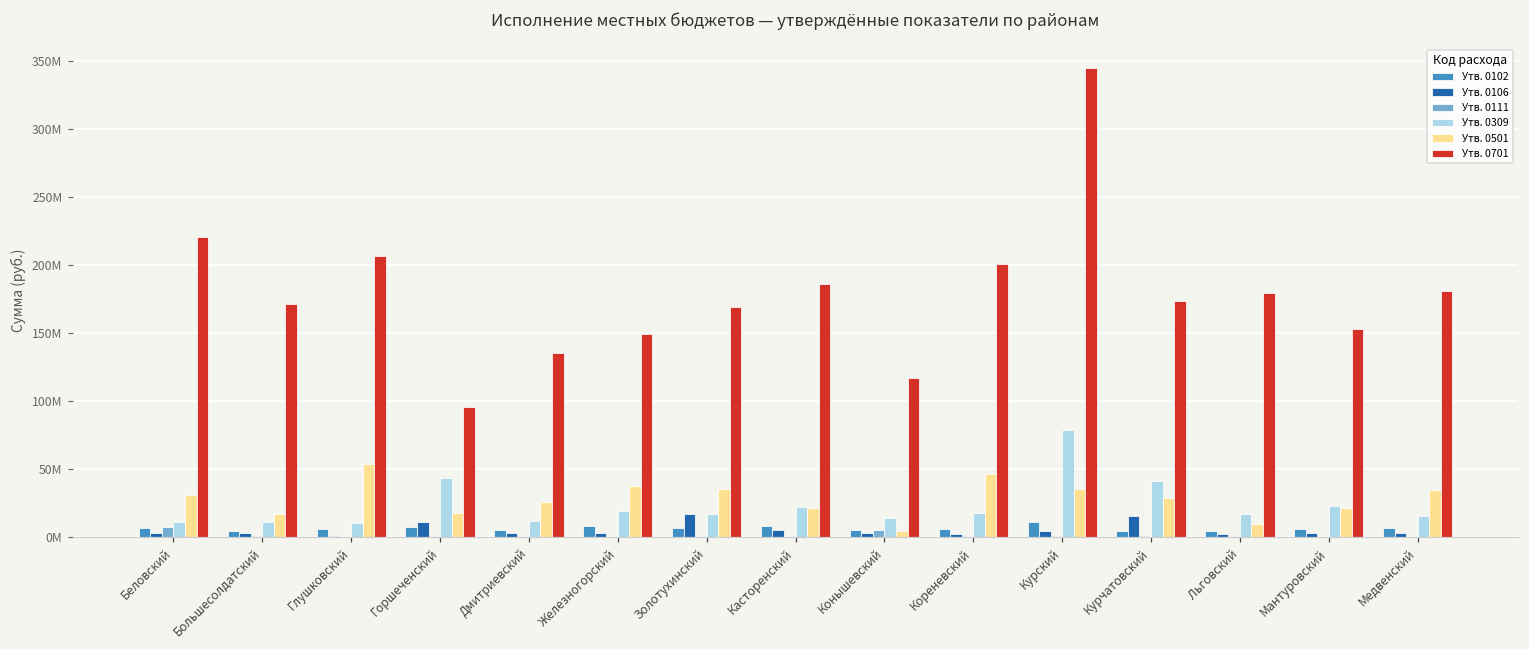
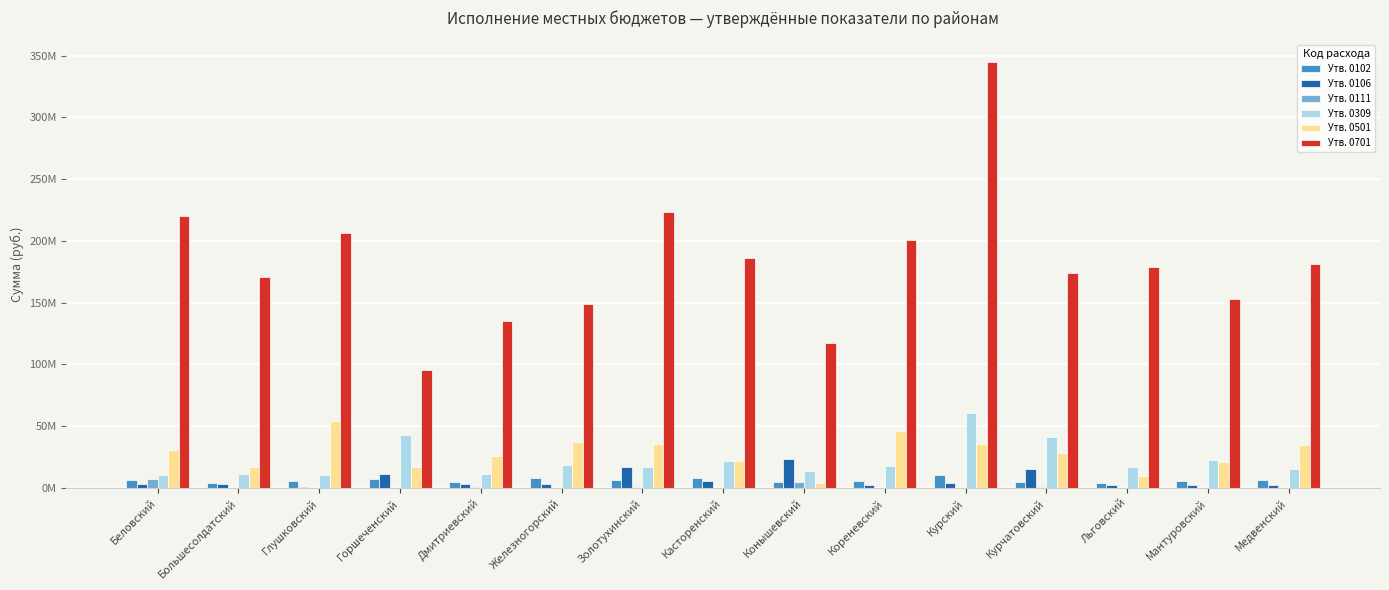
Утв. 0701, Золотухинский: 169000000 -> 224000000
Утв. 0106, Конышевский: 2000000 -> 23000000
Утв. 0309, Курский: 79000000 -> 61000000
